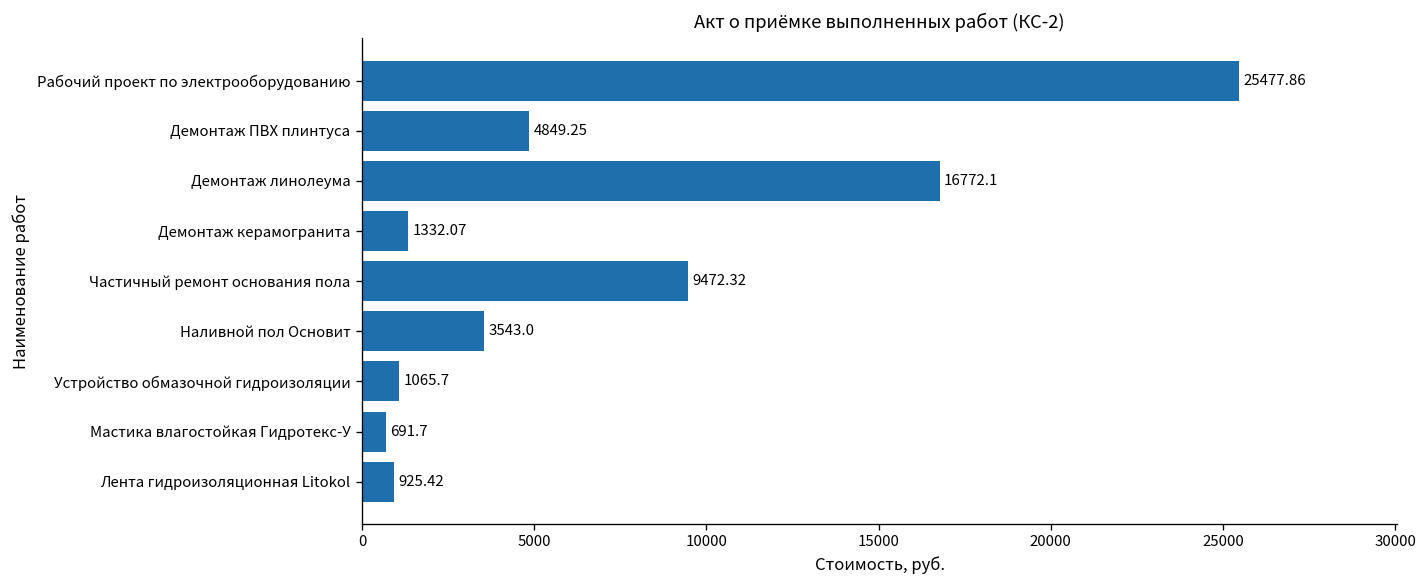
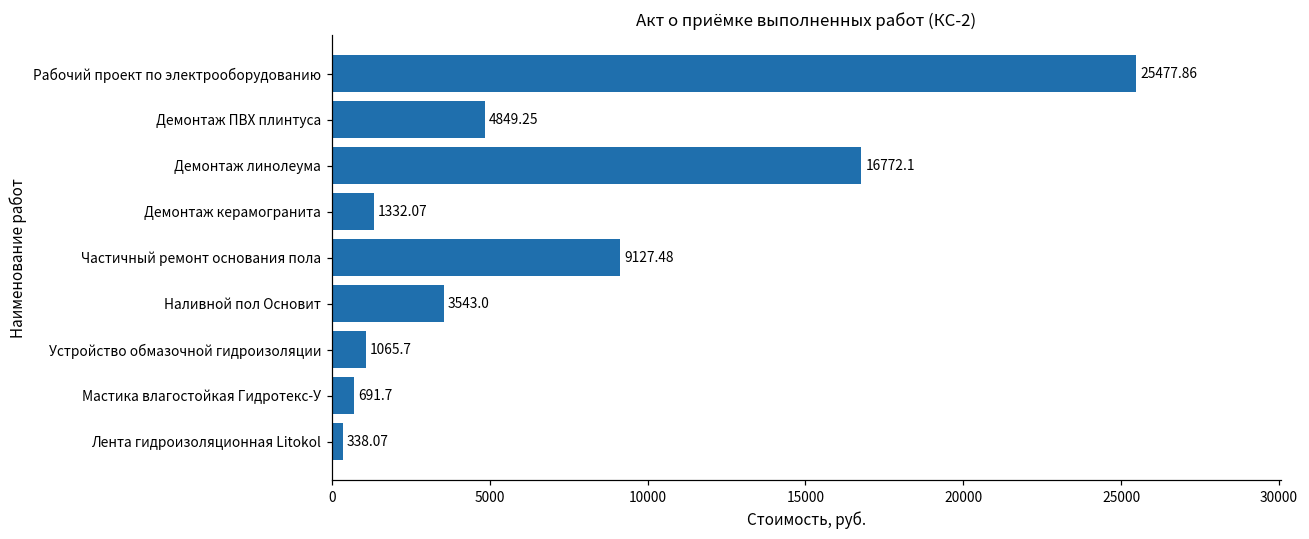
Частичный ремонт основания пола: 9472.32 -> 9127.48
Лента гидроизоляционная Litokol: 925.42 -> 338.07
